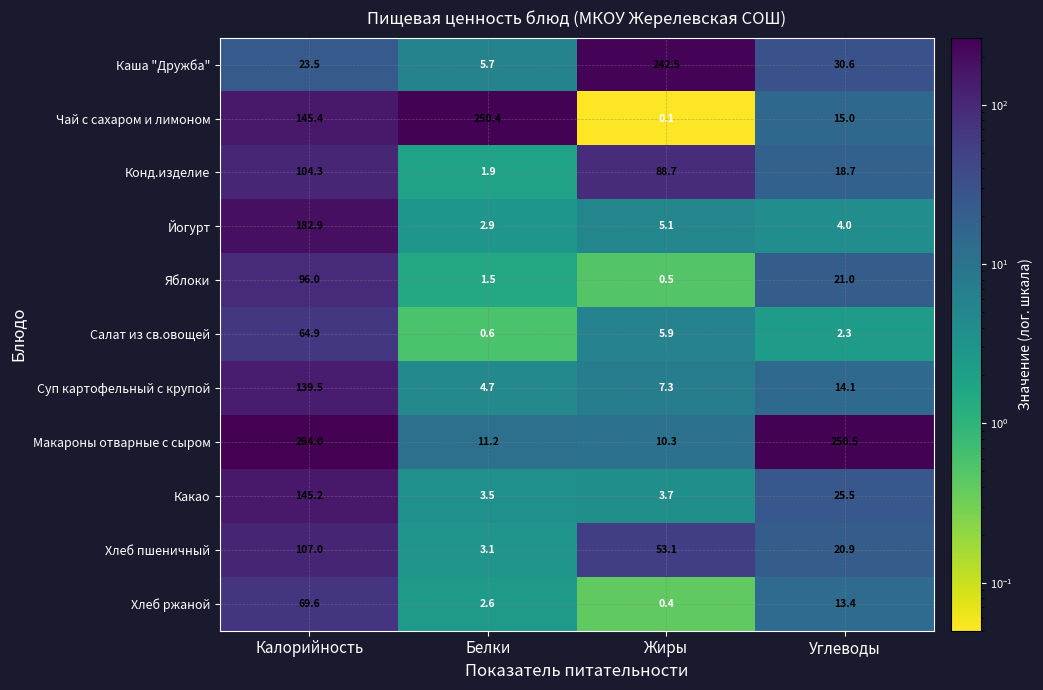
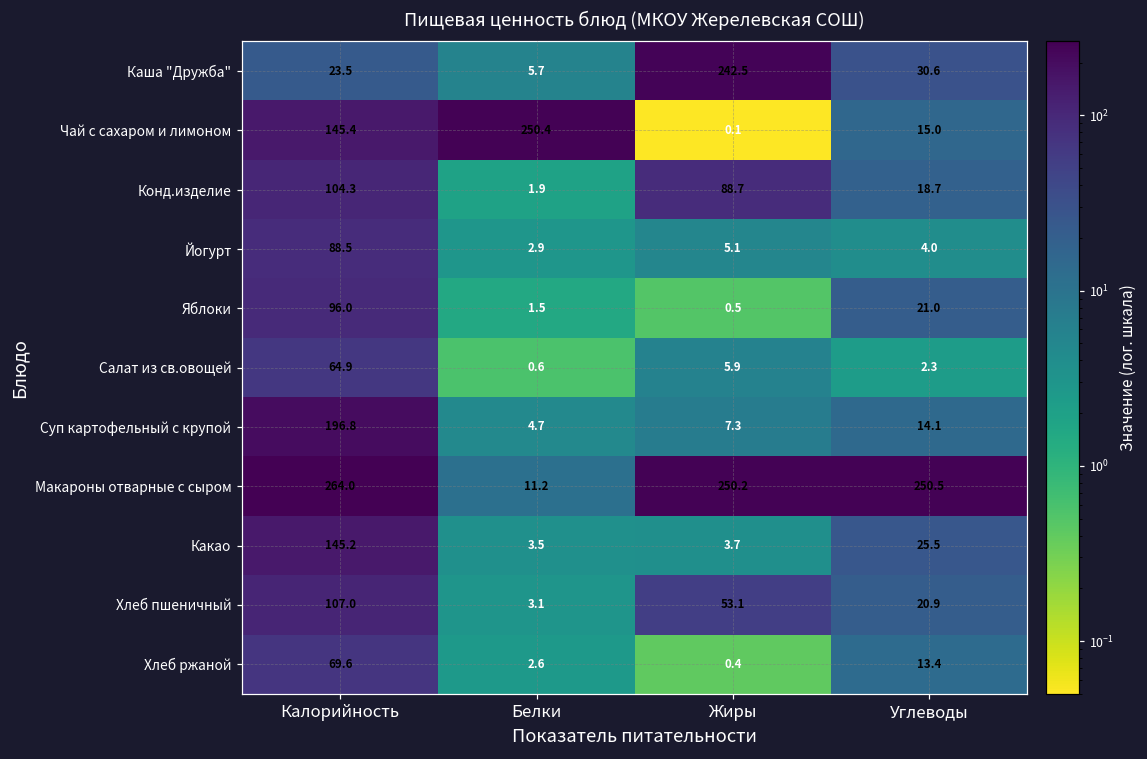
Йогурт, Калорийность: 182.9 -> 88.5
Суп картофельный с крупой, Калорийность: 139.5 -> 196.8
Макароны отварные с сыром, Жиры: 10.3 -> 250.2
